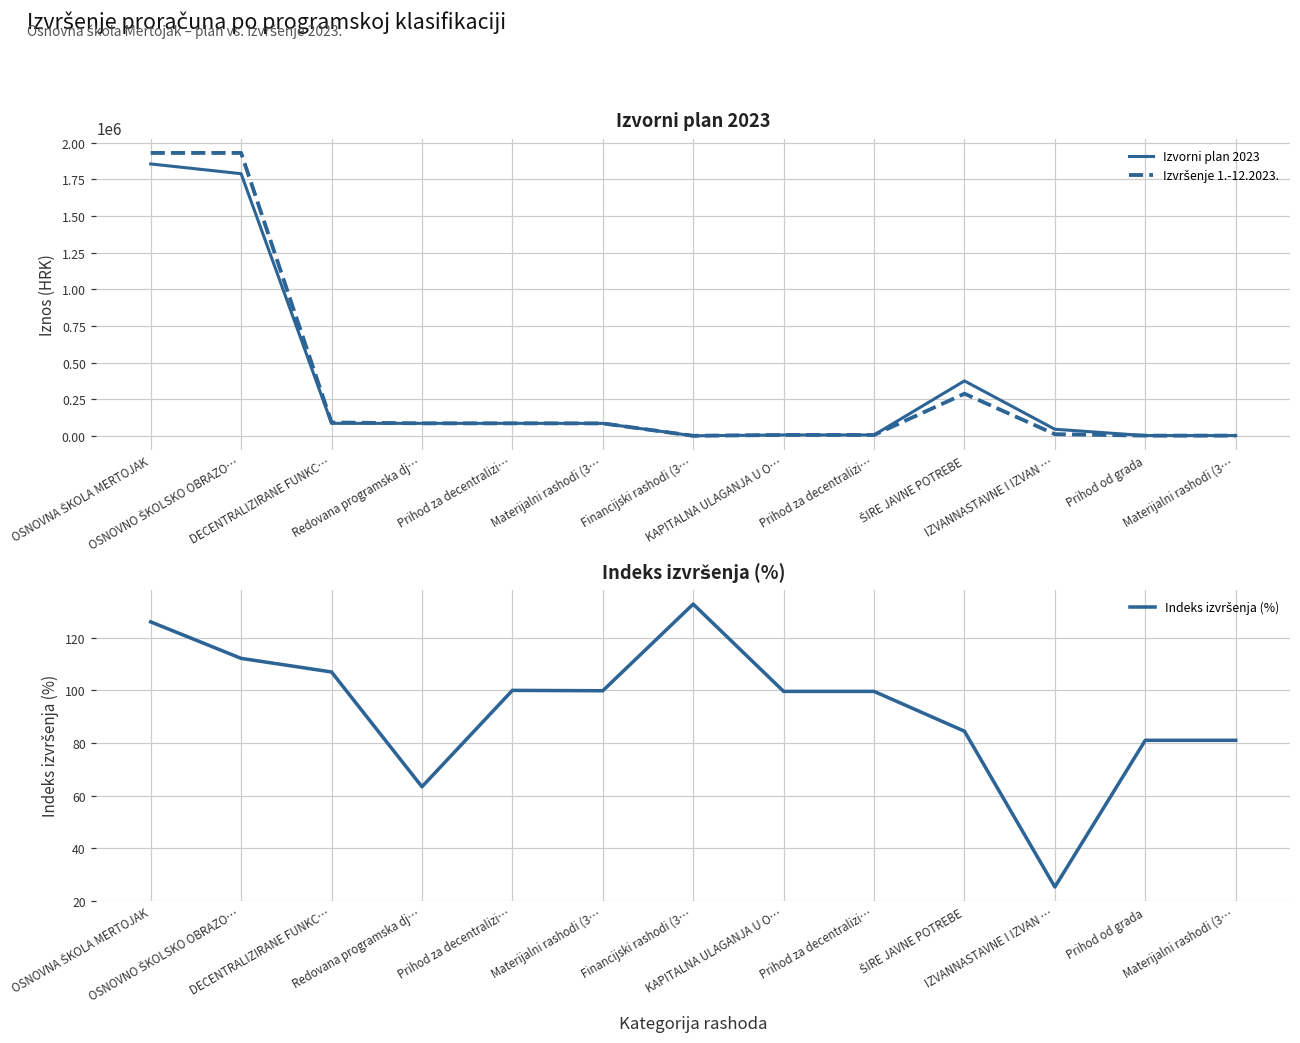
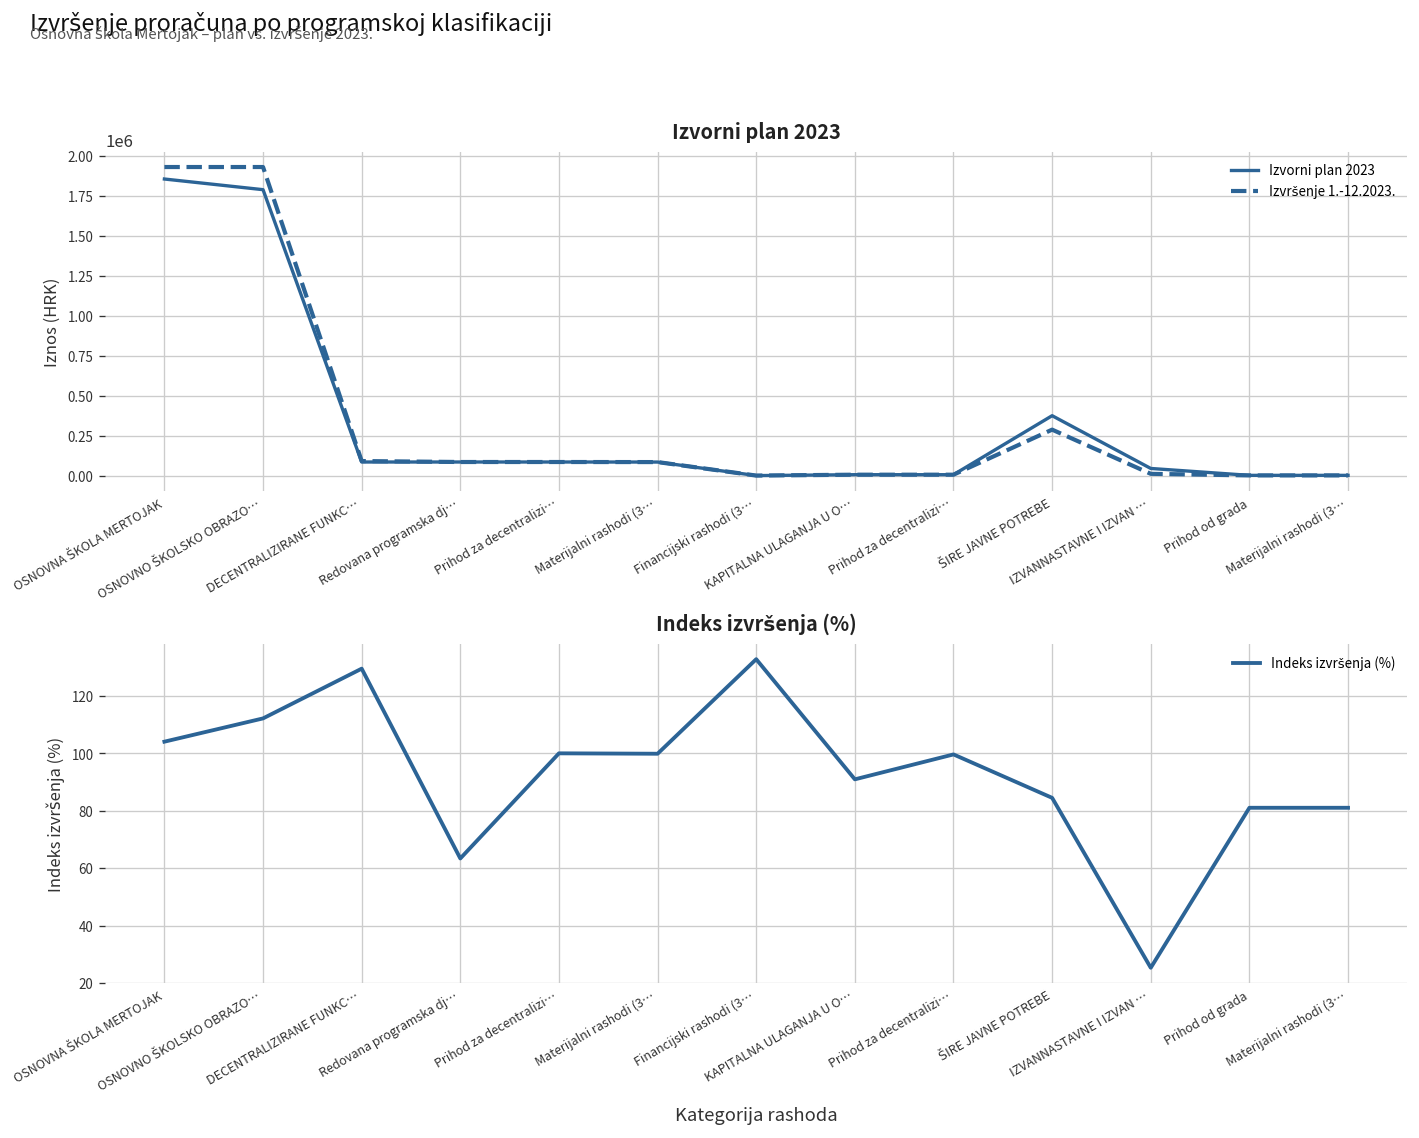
Indeks izvršenja (%), OSNOVNA ŠKOLA MERTOJAK: 126 -> 104
Indeks izvršenja (%), DECENTRALIZIRANE FUNKC…: 107 -> 129
Indeks izvršenja (%), KAPITALNA ULAGANJA U O…: 100 -> 91
